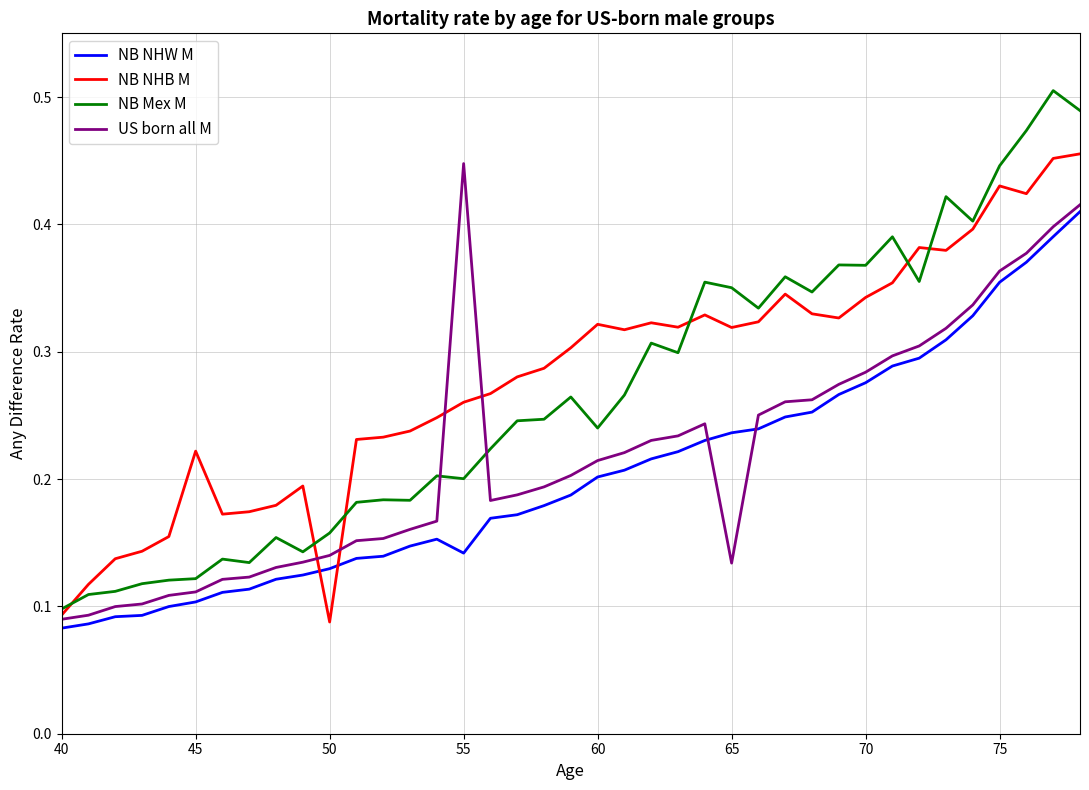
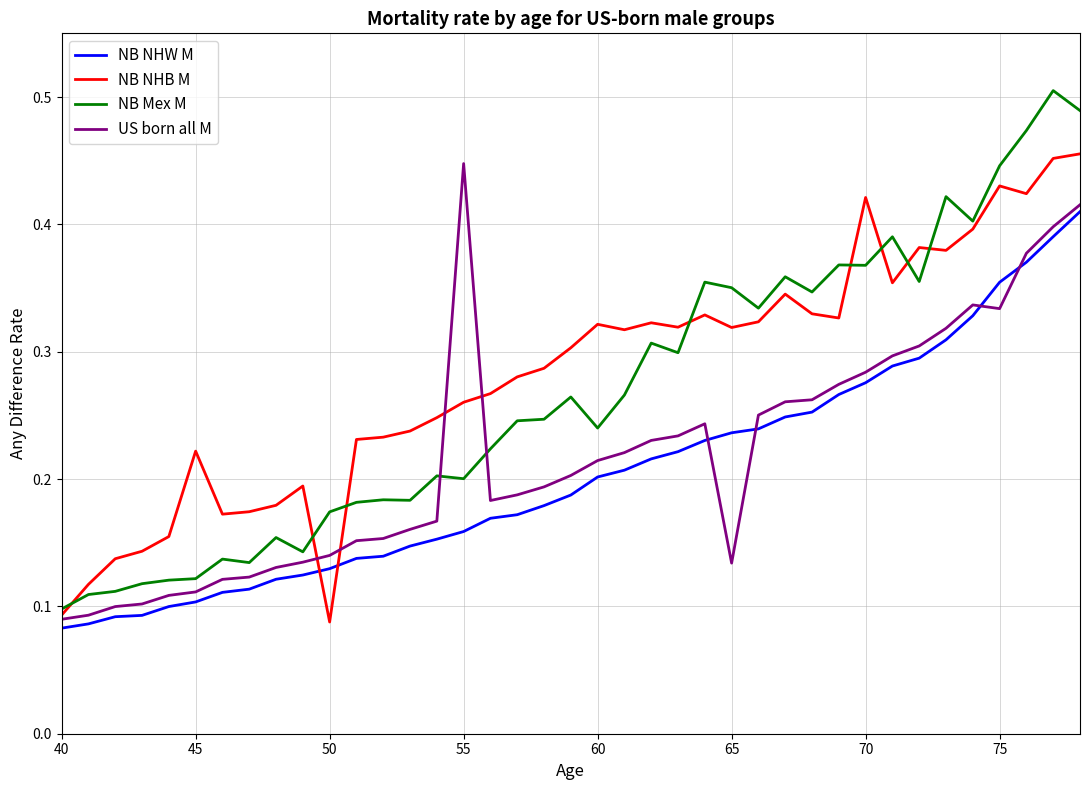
NB Mex M, 50: 0.158 -> 0.174
NB NHW M, 55: 0.142 -> 0.159
NB NHB M, 70: 0.343 -> 0.421
US born all M, 75: 0.363 -> 0.334
